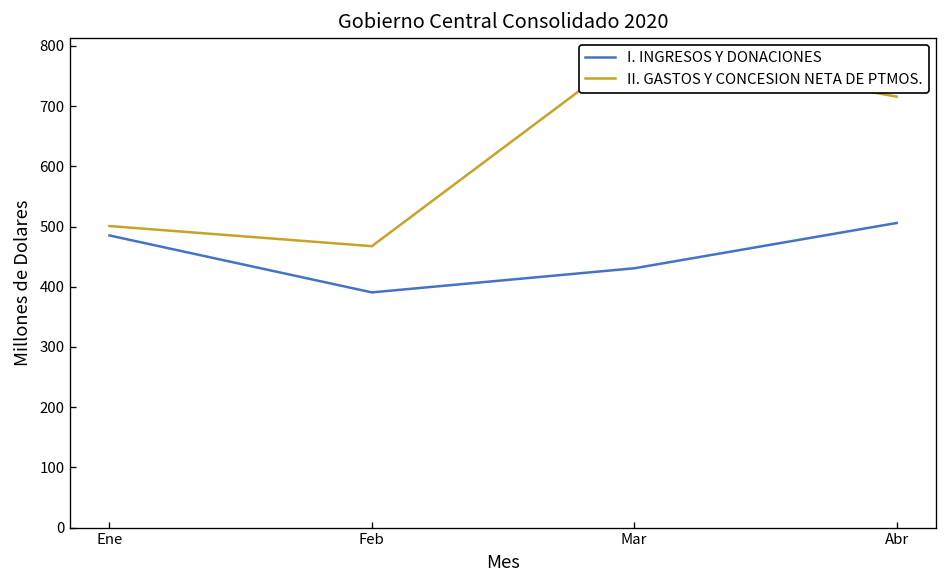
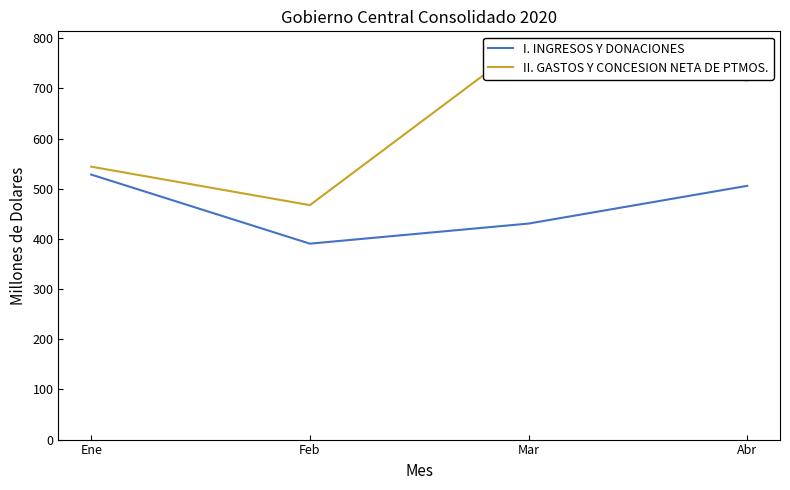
I. INGRESOS Y DONACIONES, Ene: 490 -> 530
II. GASTOS Y CONCESION NETA DE PTMOS., Ene: 500 -> 540
